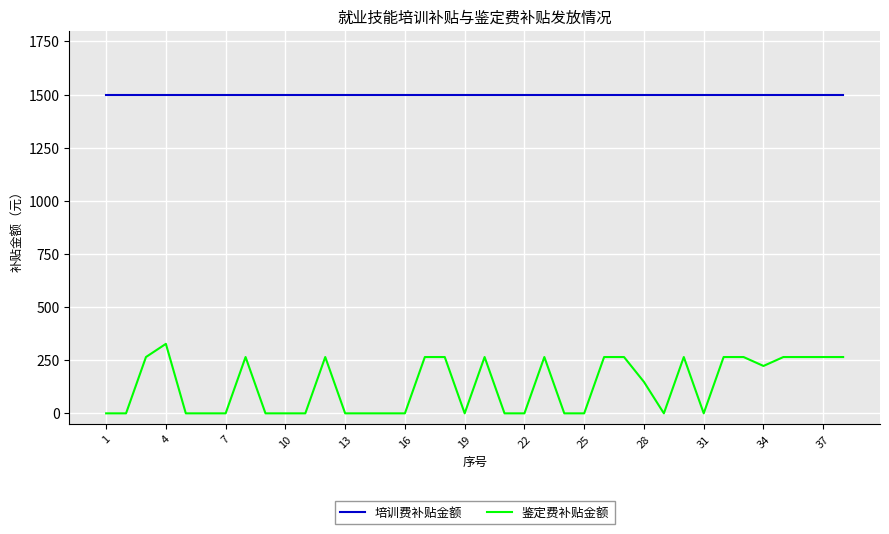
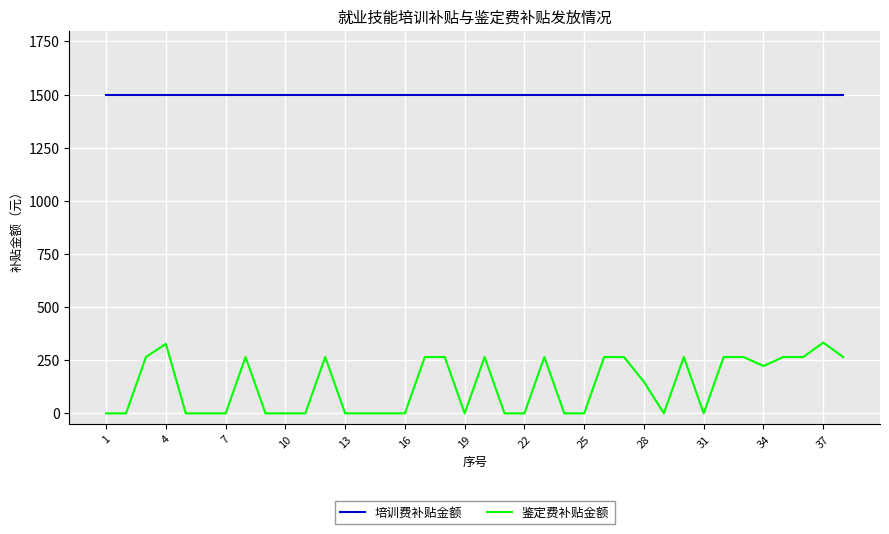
鉴定费补贴金额, 37: 270 -> 330
